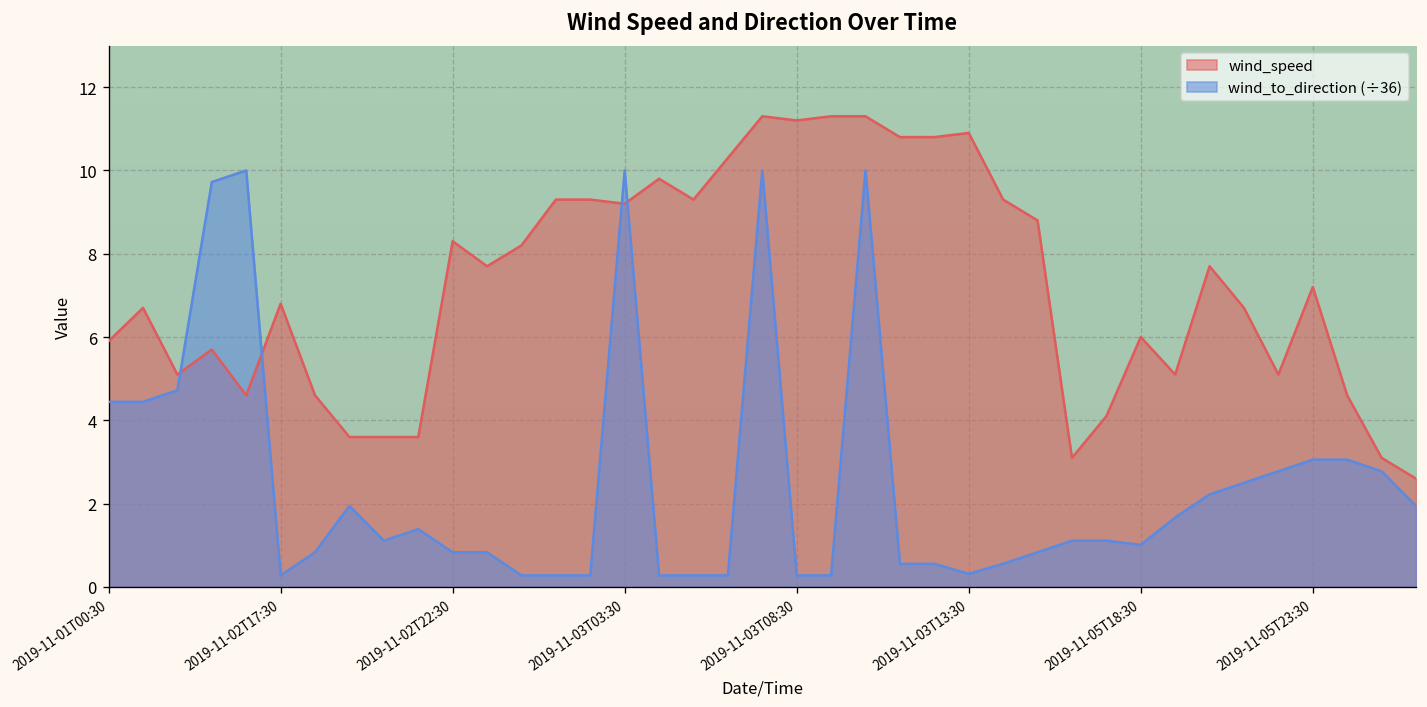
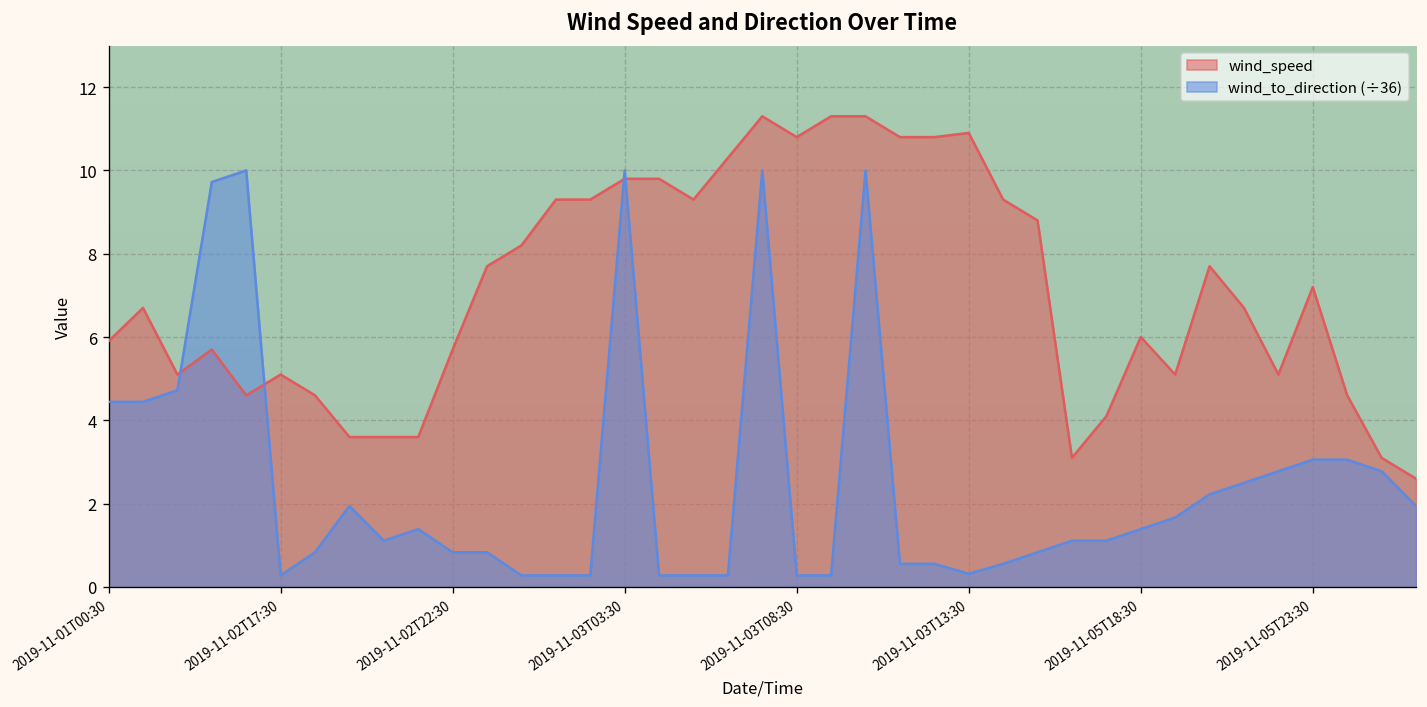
wind_speed, 2019-11-02T17:30: 6.8 -> 5.1
wind_speed, 2019-11-02T22:30: 8.3 -> 5.7
wind_speed, 2019-11-03T03:30: 9.2 -> 9.8
wind_speed, 2019-11-03T08:30: 11.2 -> 10.8
wind_to_direction (÷36), 2019-11-05T18:30: 1.0 -> 1.4
